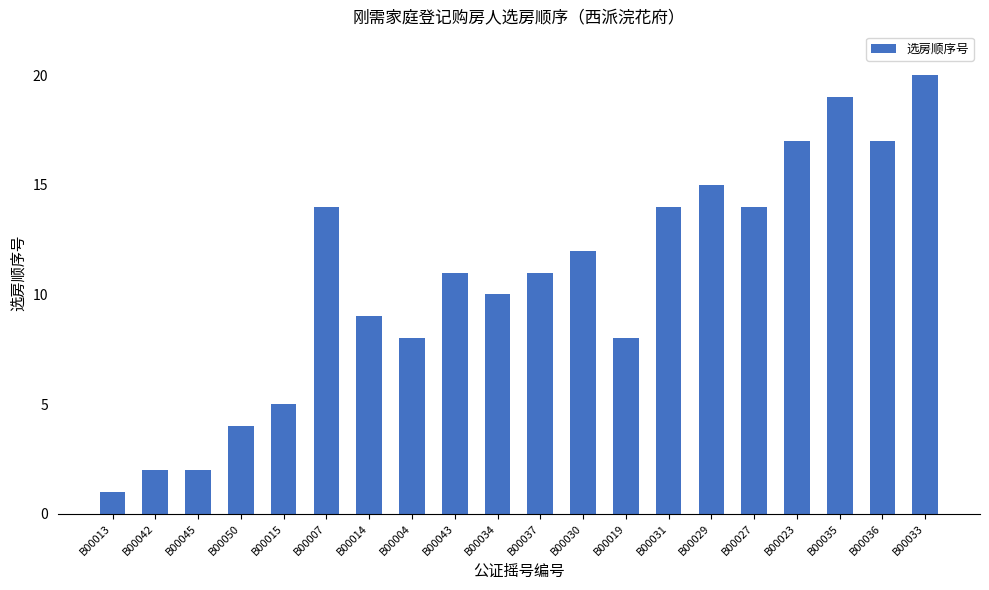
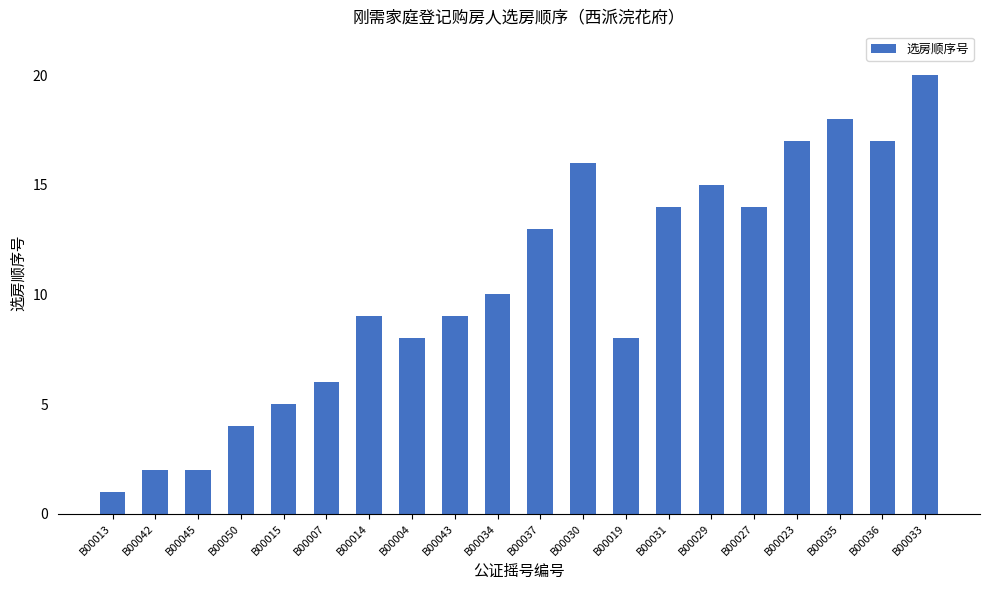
B00007: 14 -> 6
B00043: 11 -> 9
B00037: 11 -> 13
B00030: 12 -> 16
B00035: 19 -> 18
